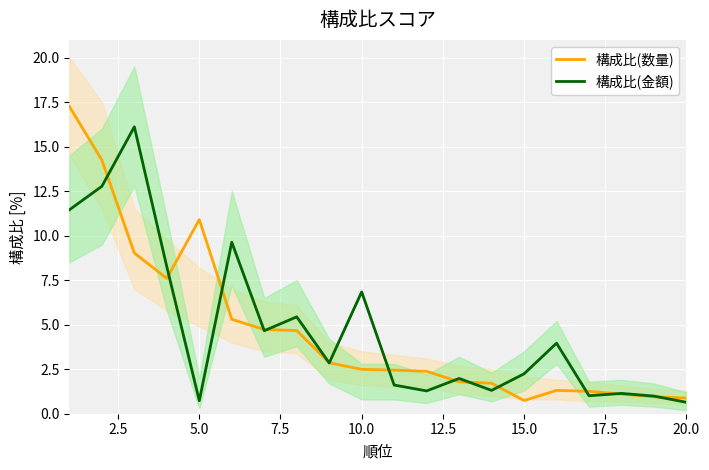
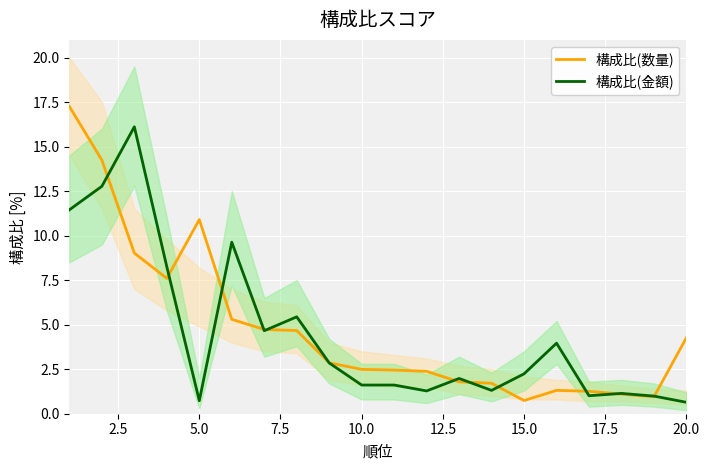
構成比(金額), 10.0: 6.8 -> 1.6
構成比(数量), 20.0: 0.9 -> 4.3
